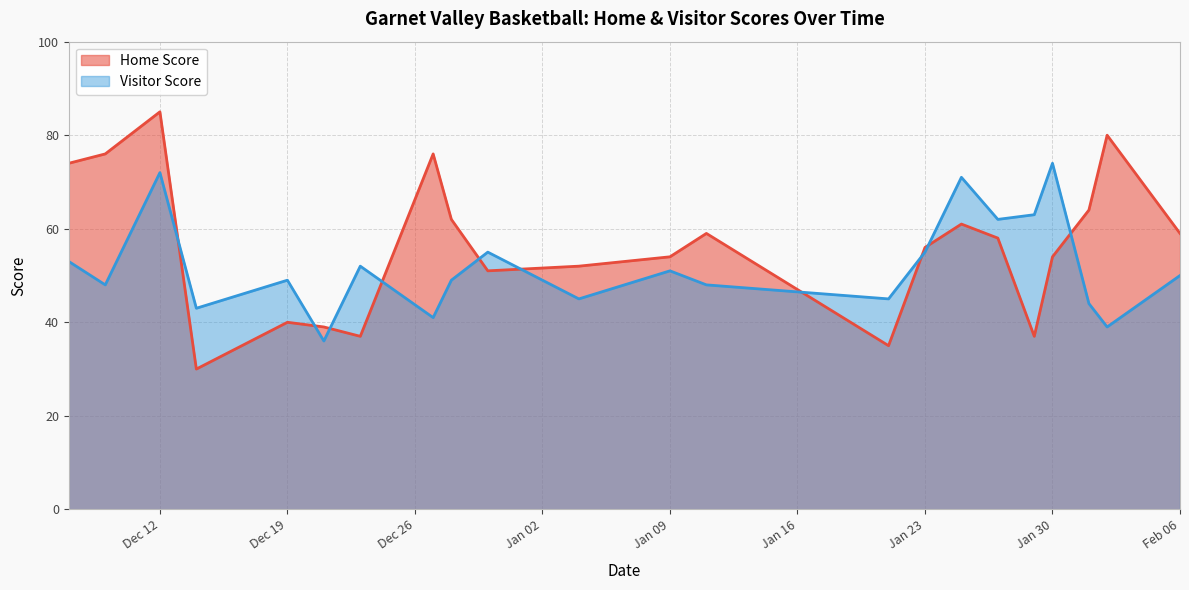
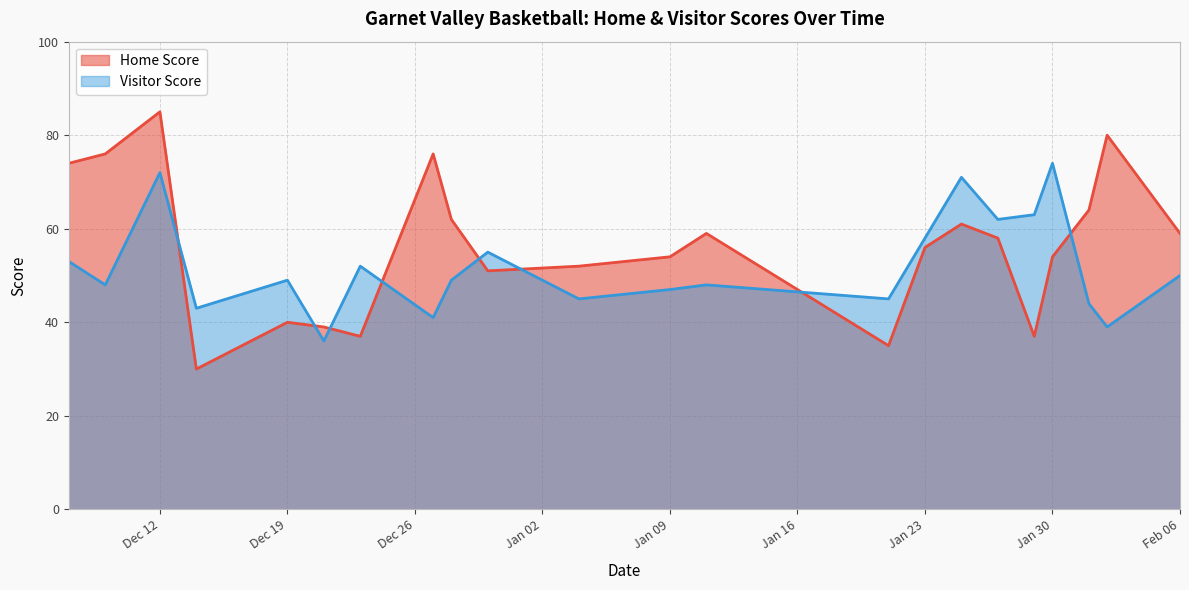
Visitor Score, Jan 09: 51 -> 47
Visitor Score, Jan 23: 55 -> 58
